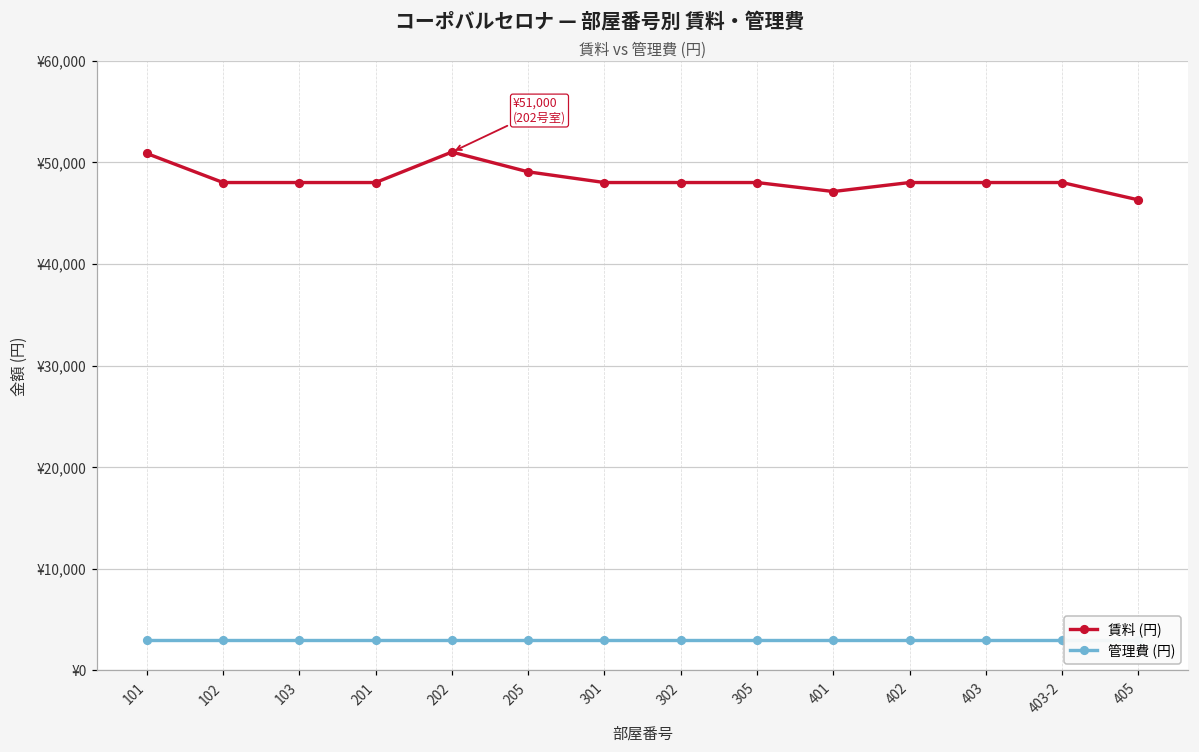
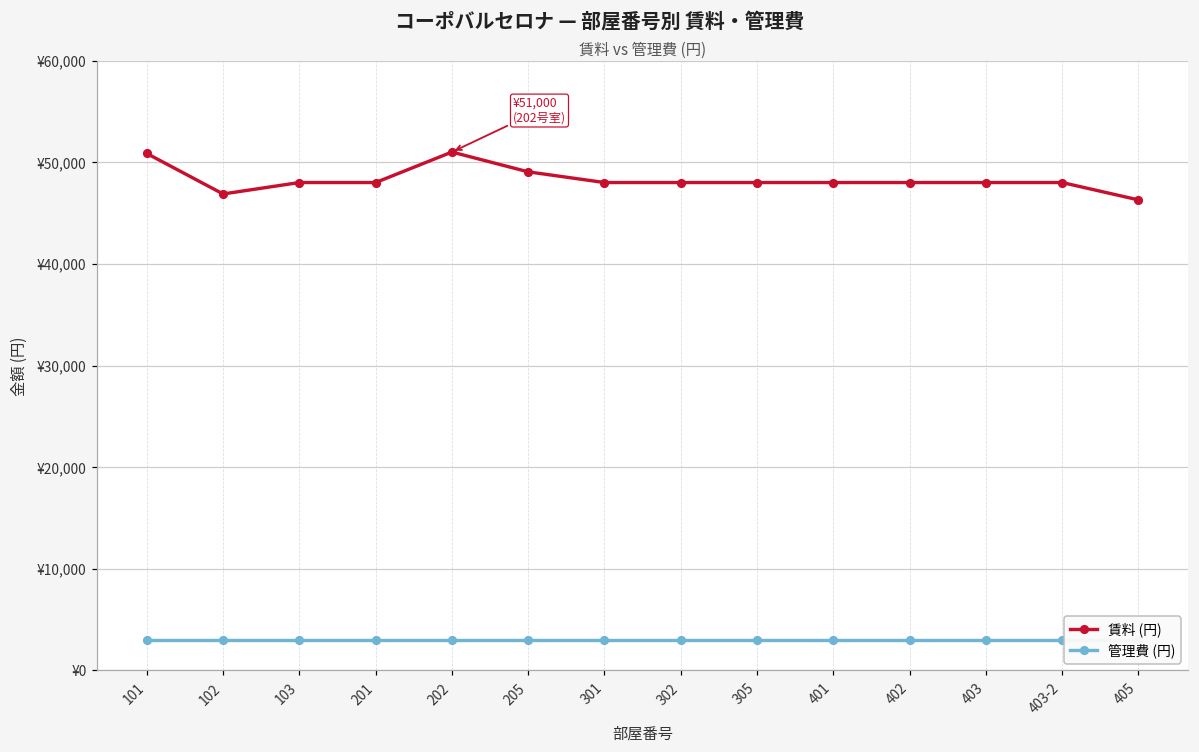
賃料 (円), 102: ¥48,000 -> ¥47,000
賃料 (円), 401: ¥47,000 -> ¥48,000
